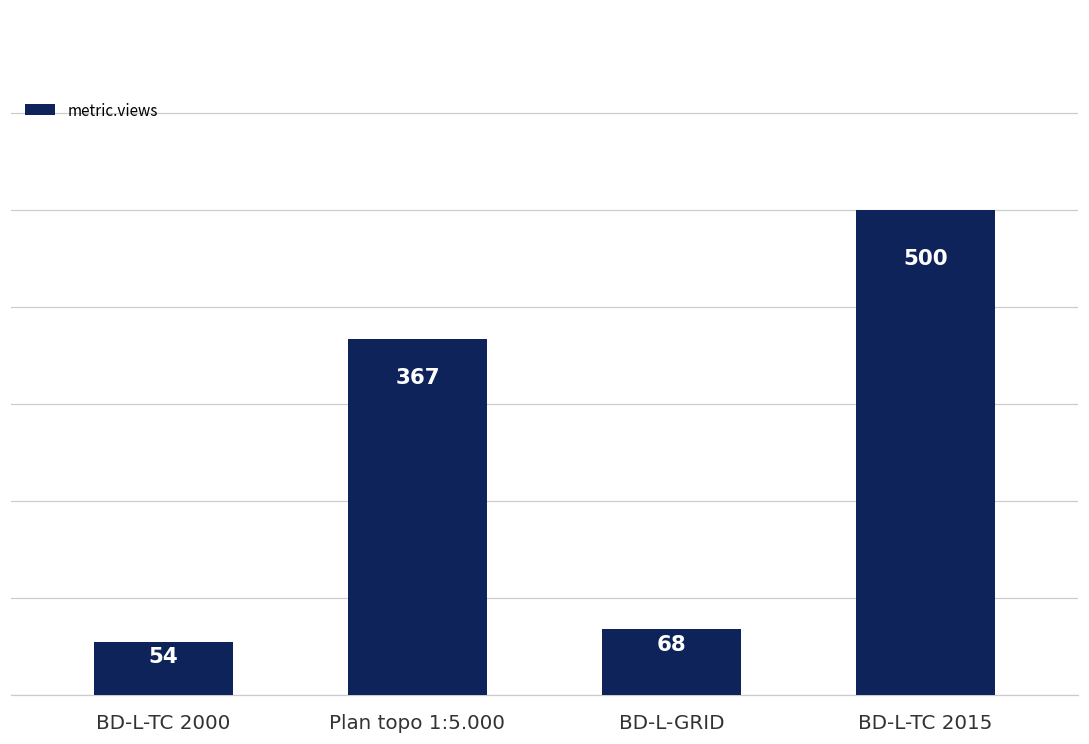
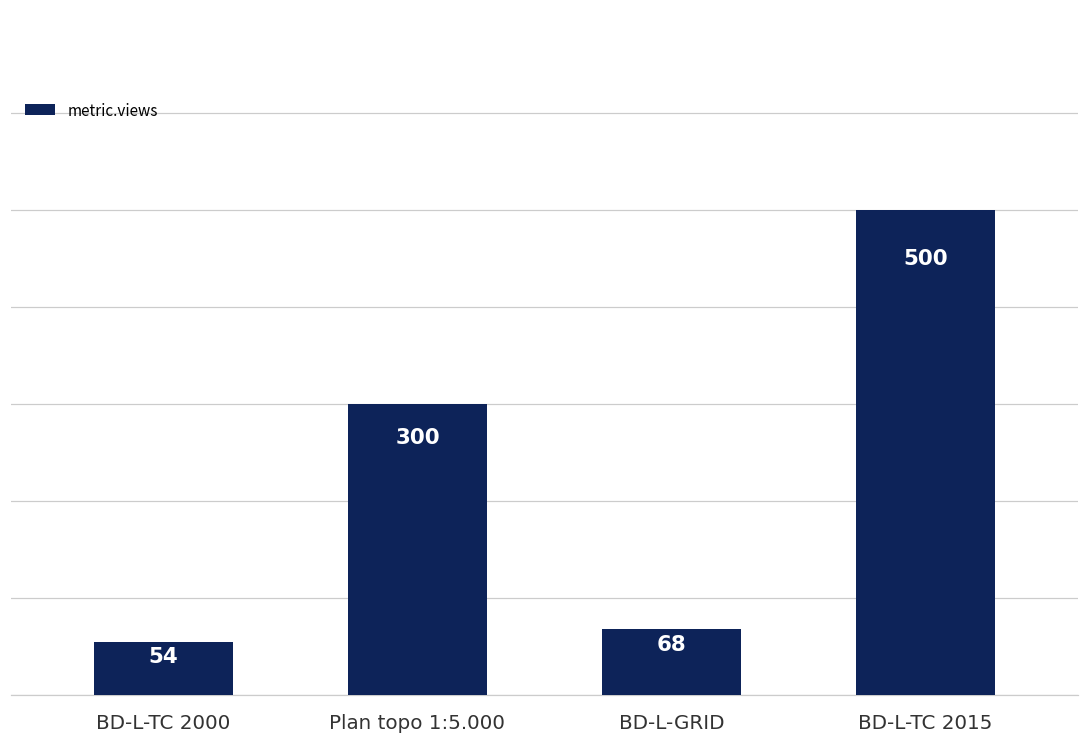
Plan topo 1:5.000: 367 -> 300
